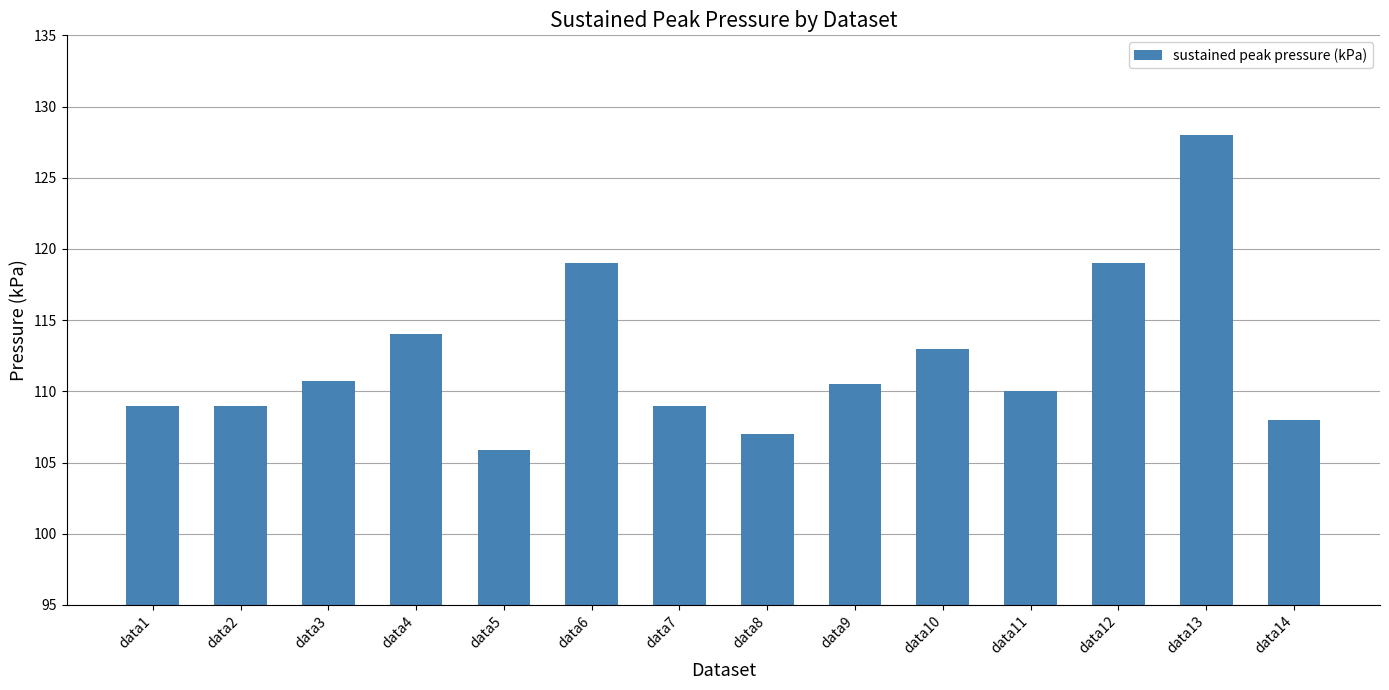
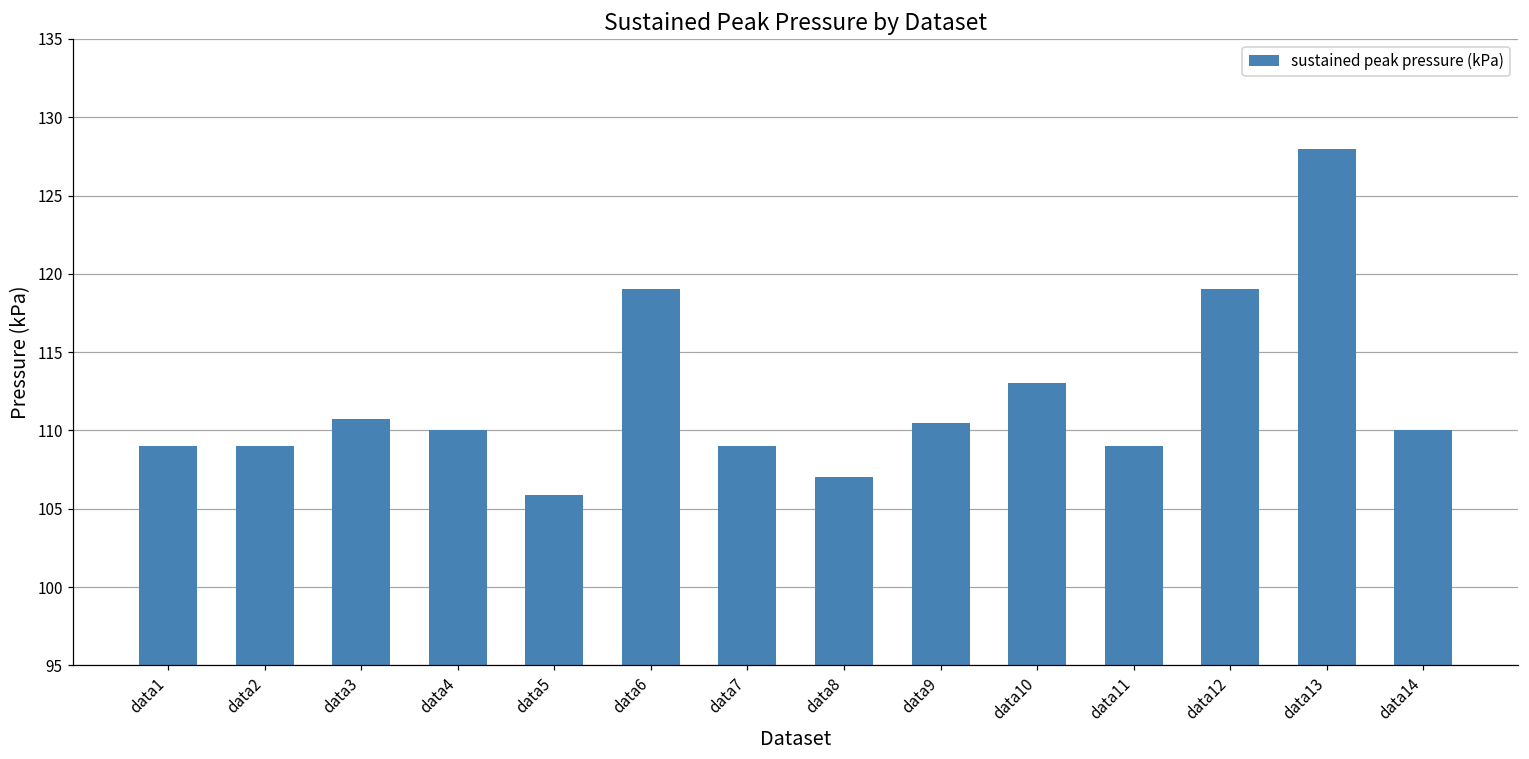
data4: 114 -> 110
data11: 110 -> 109
data14: 108 -> 110
